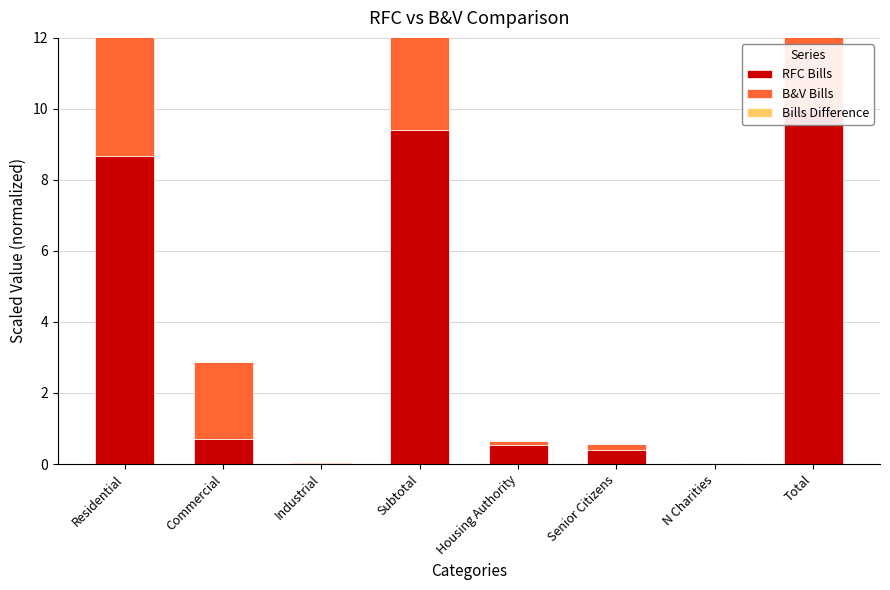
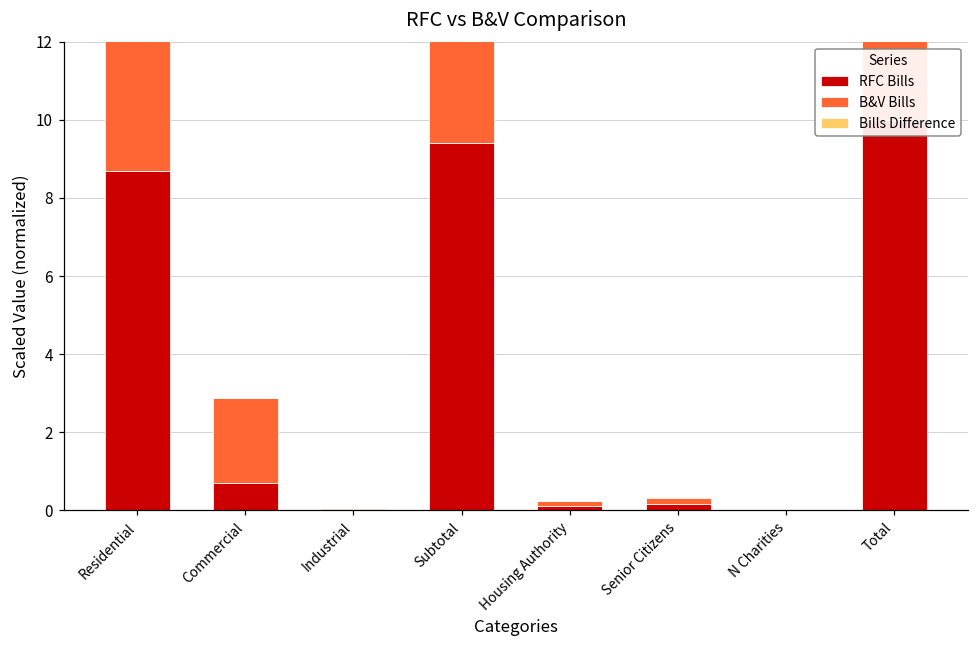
RFC Bills, Housing Authority: 0.5 -> 0.1
RFC Bills, Senior Citizens: 0.4 -> 0.2
